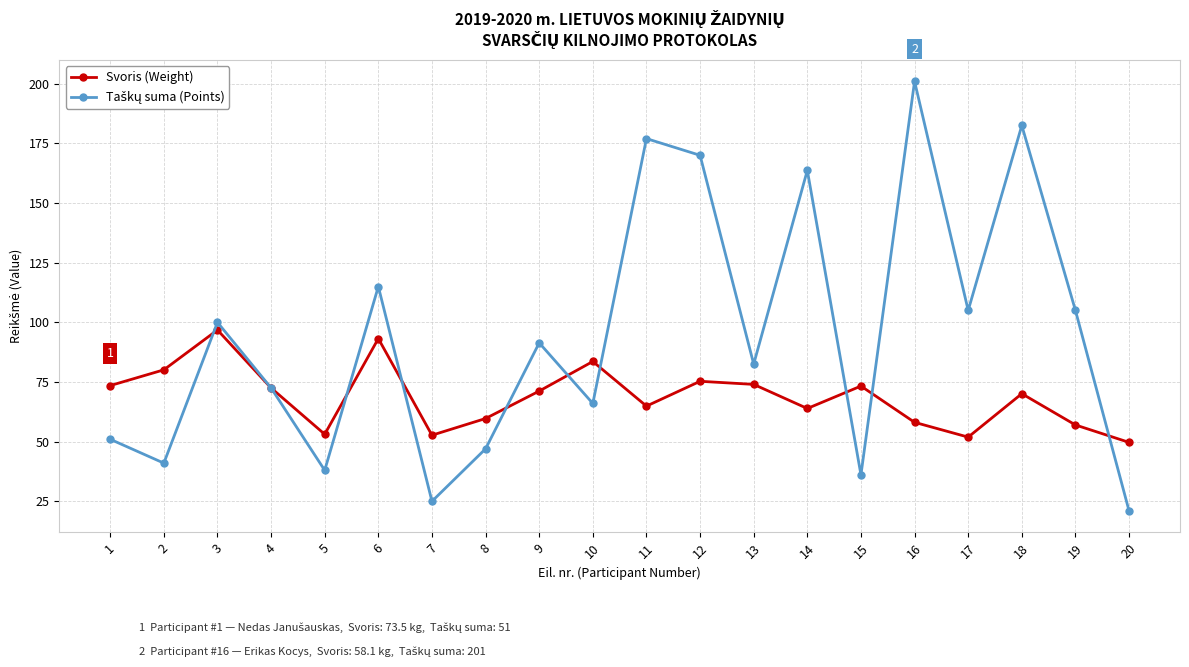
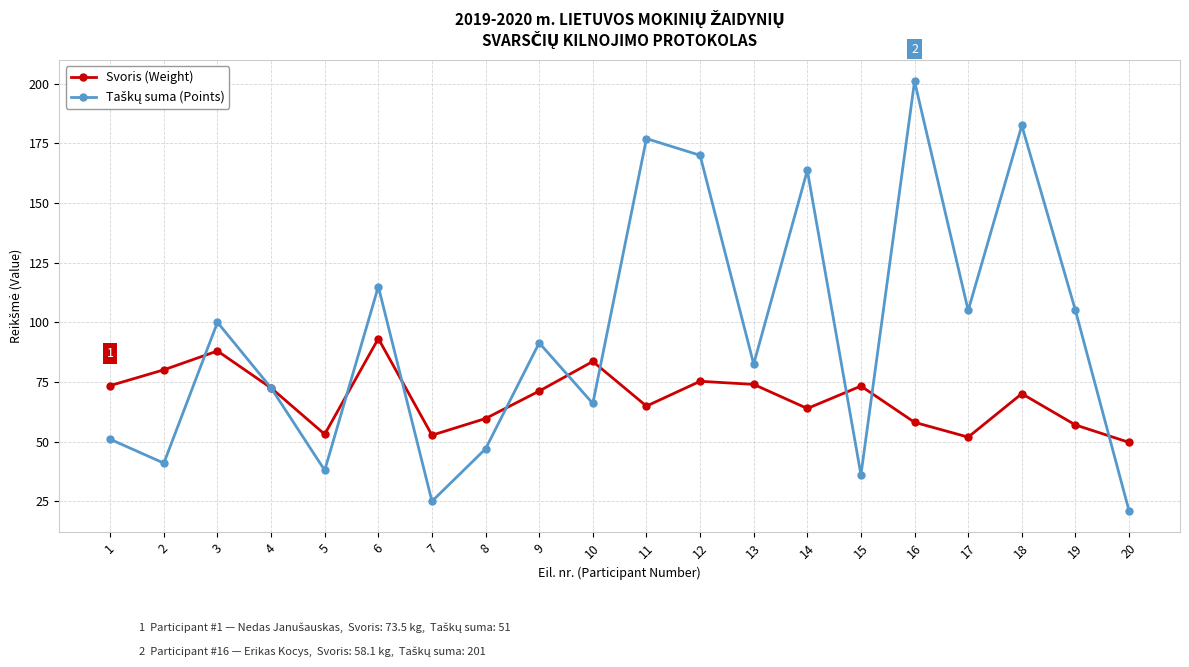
Svoris (Weight), 3: 97 -> 88
